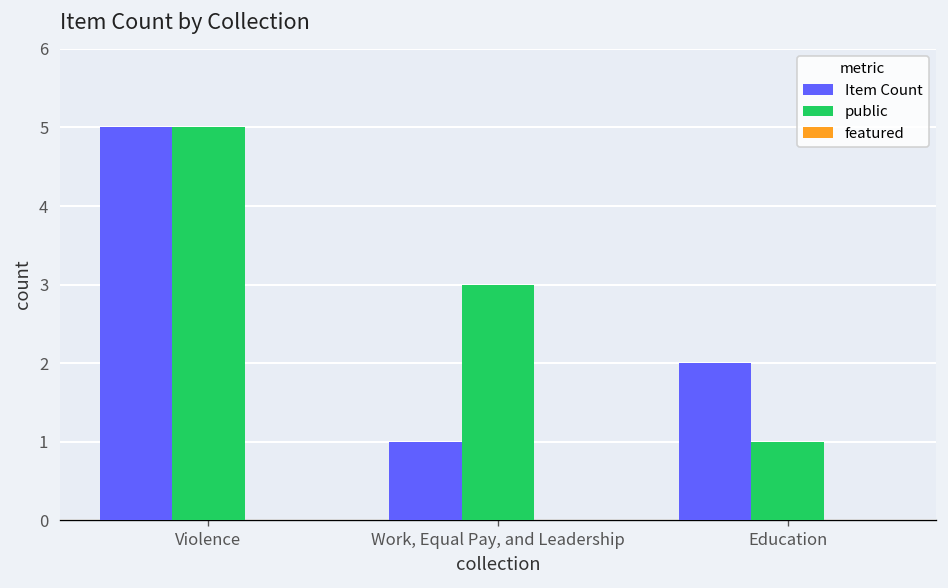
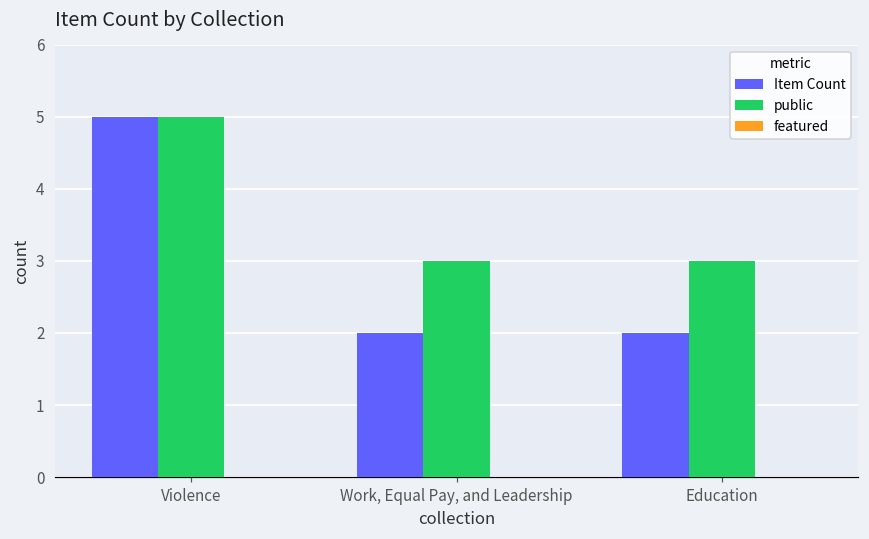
Item Count, Work, Equal Pay, and Leadership: 1 -> 2
public, Education: 1 -> 3
